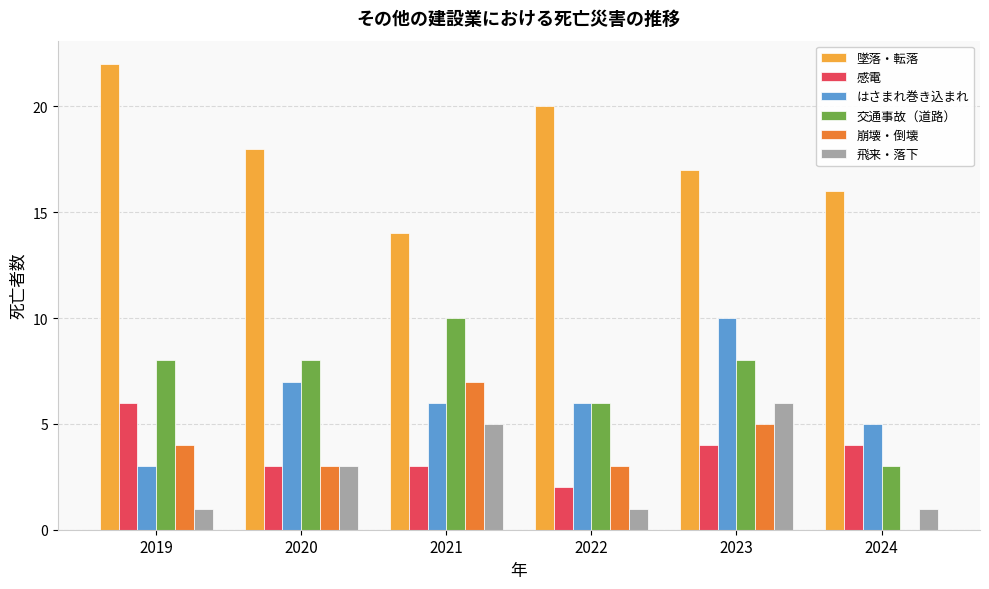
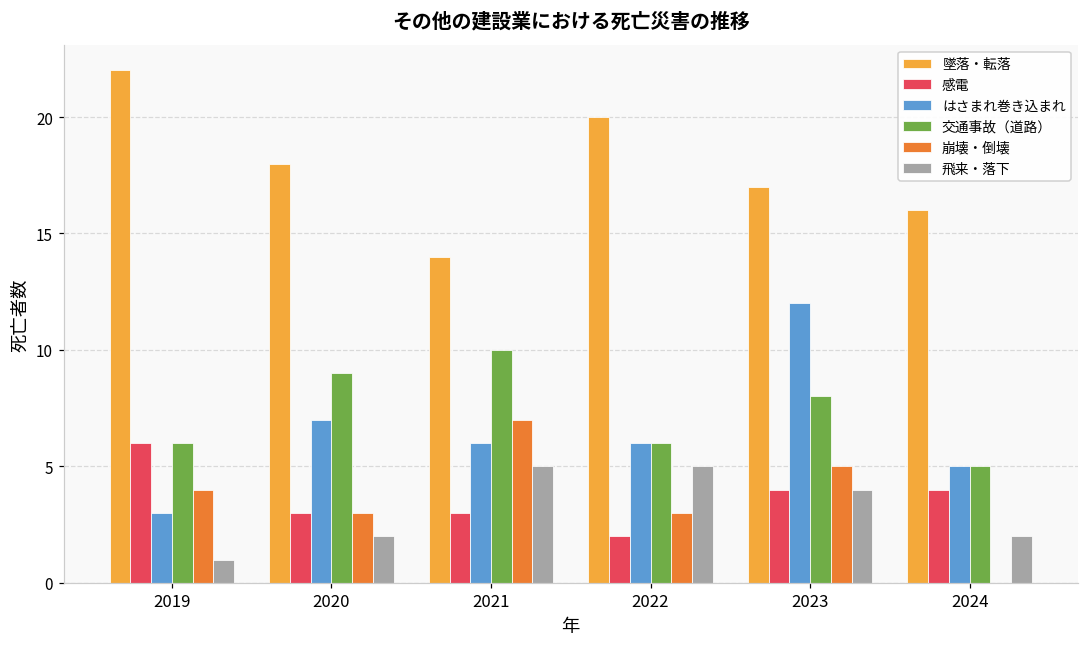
交通事故（道路）, 2019: 8 -> 6
交通事故（道路）, 2020: 8 -> 9
飛来・落下, 2020: 3 -> 2
飛来・落下, 2022: 1 -> 5
はさまれ巻き込まれ, 2023: 10 -> 12
飛来・落下, 2023: 6 -> 4
交通事故（道路）, 2024: 3 -> 5
飛来・落下, 2024: 1 -> 2
